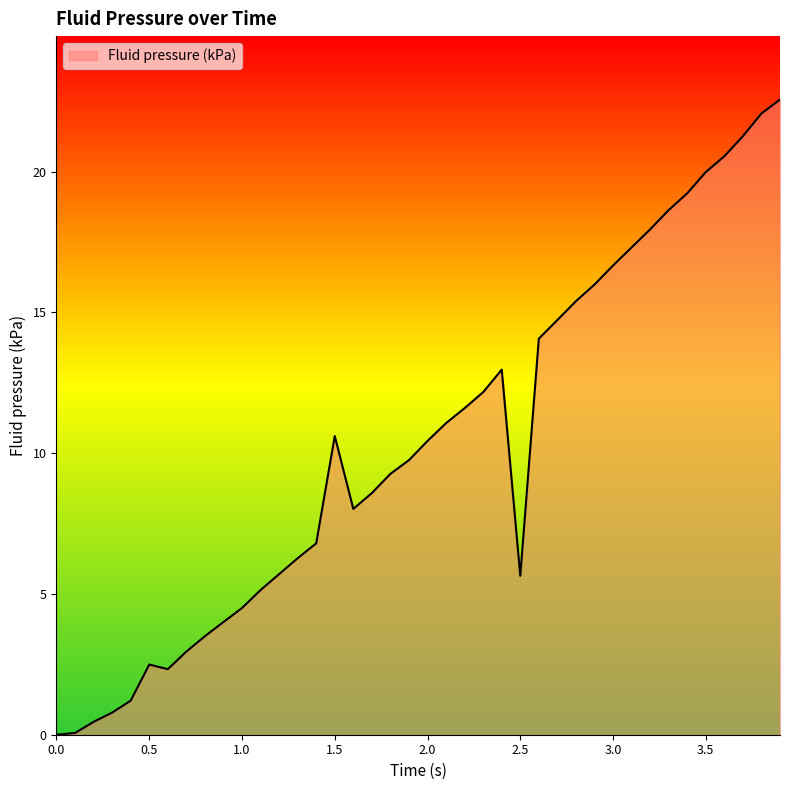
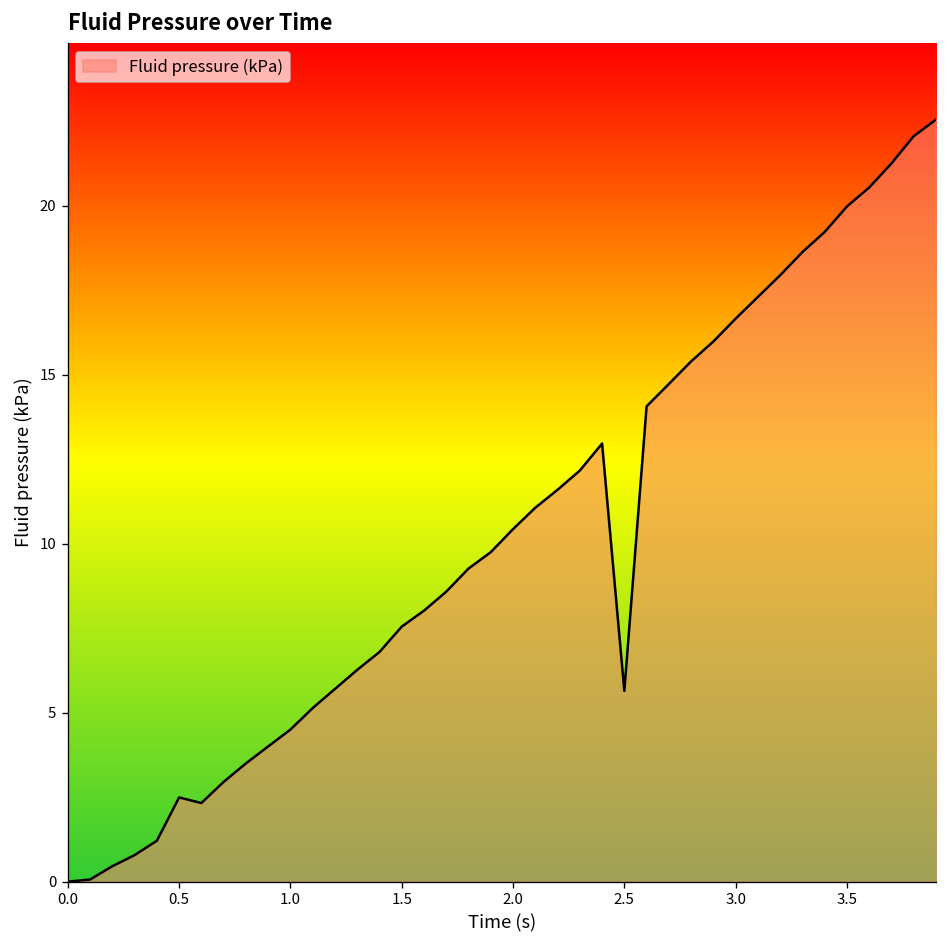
1.5: 10.6 -> 7.5
